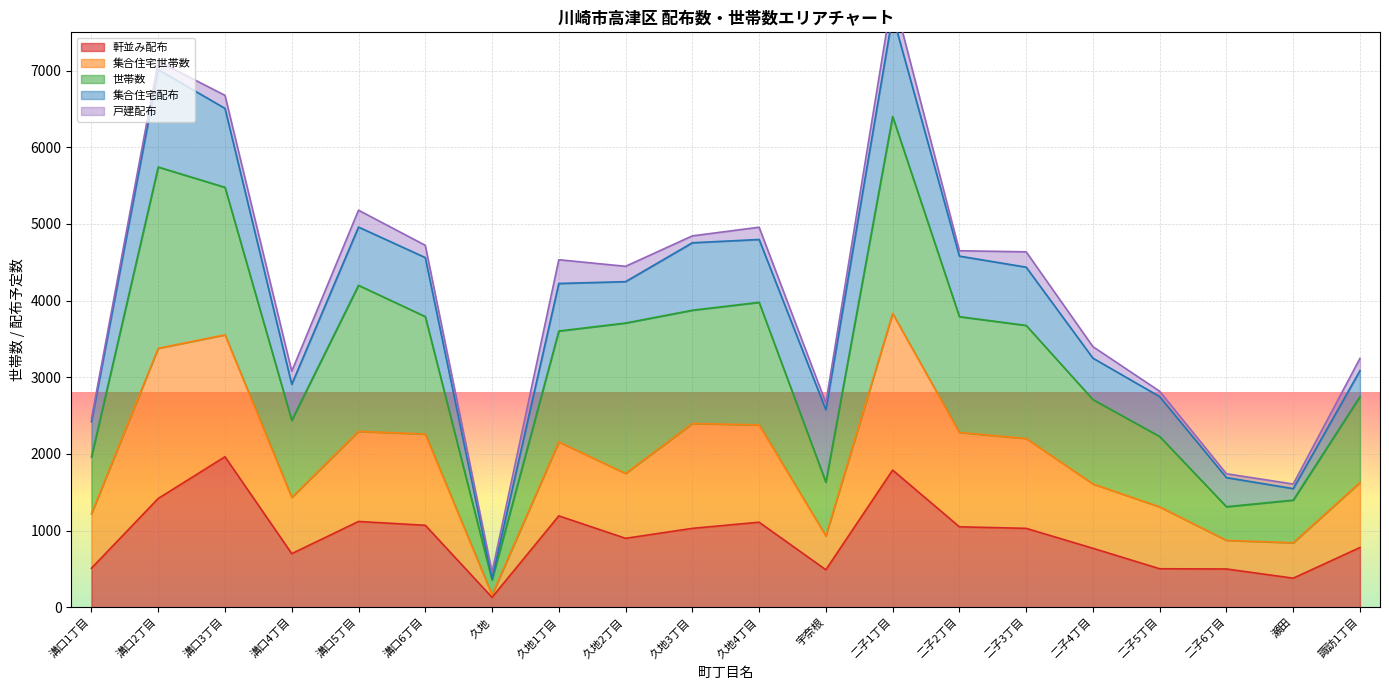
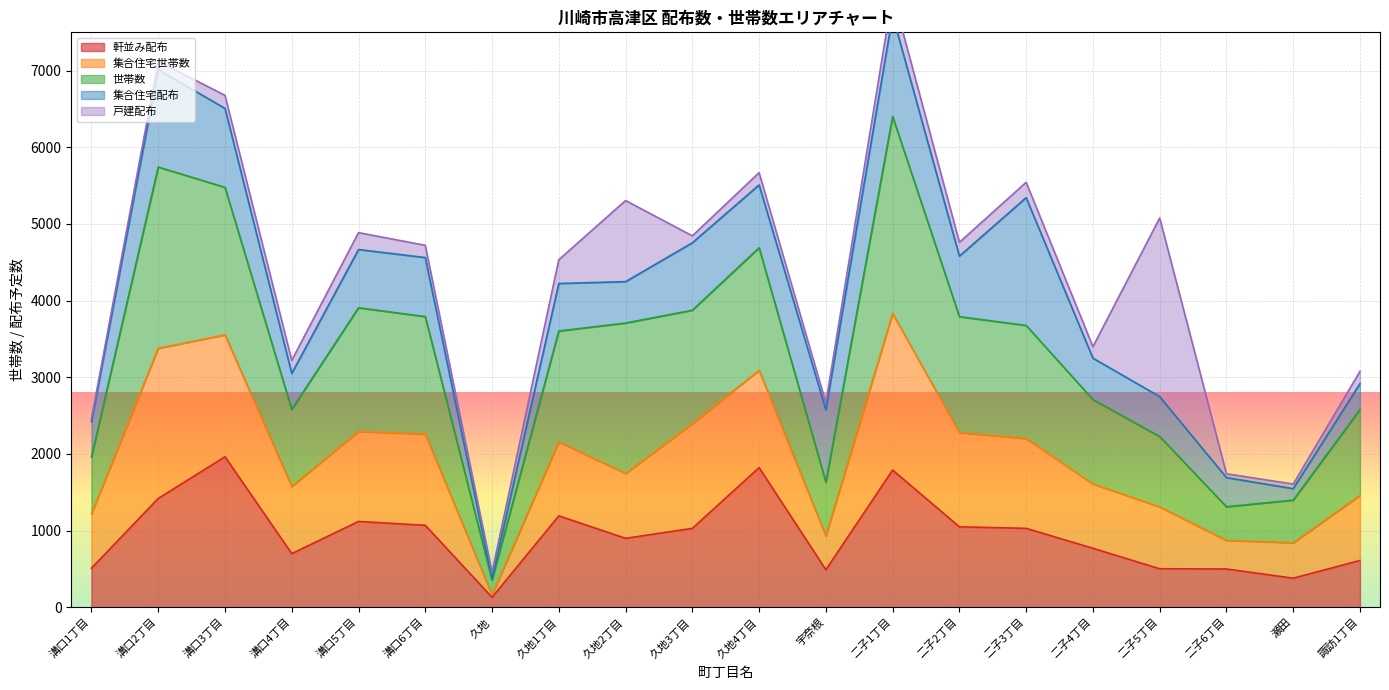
集合住宅世帯数, 溝口4丁目: 700 -> 900
世帯数, 溝口5丁目: 1900 -> 1600
戸建配布, 久地2丁目: 200 -> 1100
軒並み配布, 久地4丁目: 1100 -> 1800
戸建配布, 二子2丁目: 100 -> 200
集合住宅配布, 二子3丁目: 800 -> 1700
戸建配布, 二子5丁目: 100 -> 2300
軒並み配布, 諏訪1丁目: 800 -> 600
